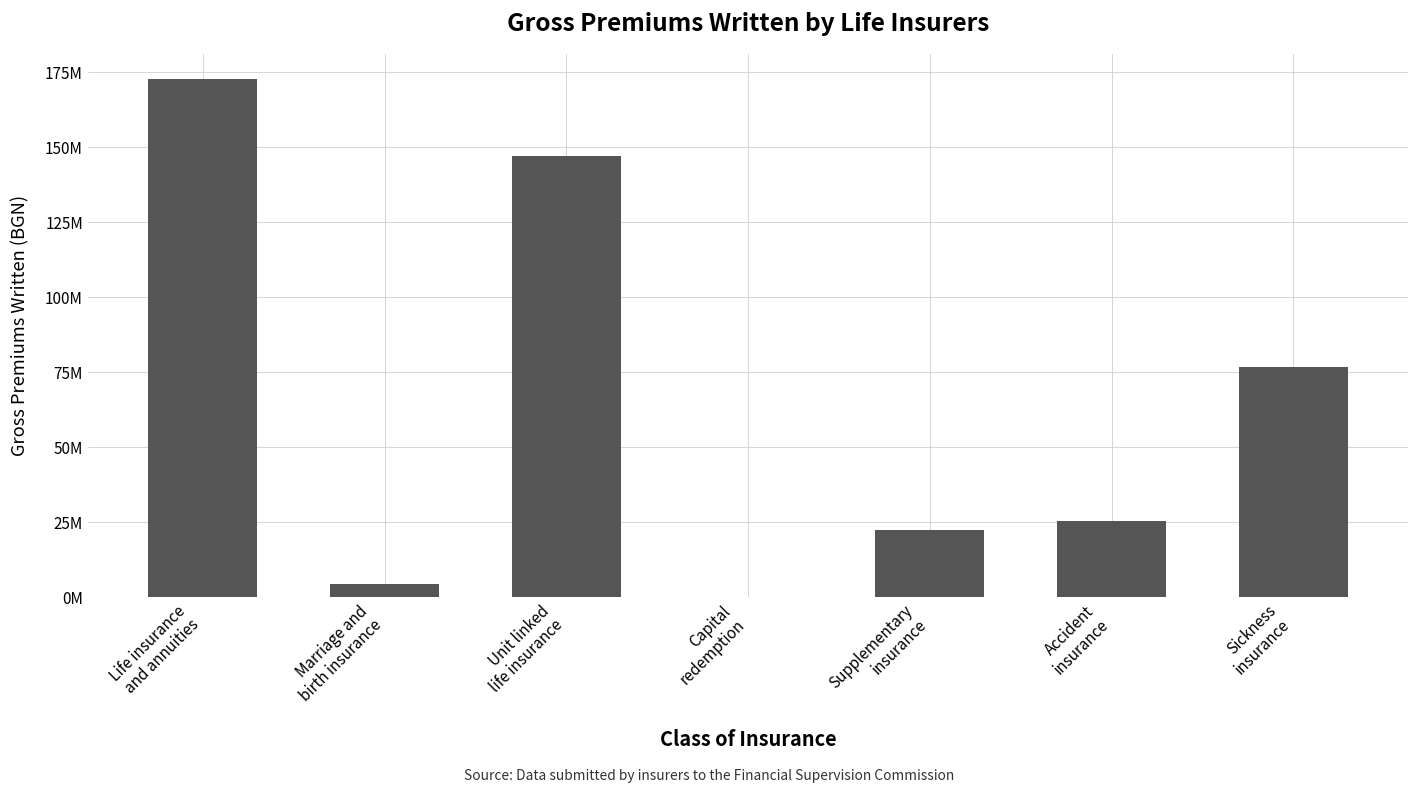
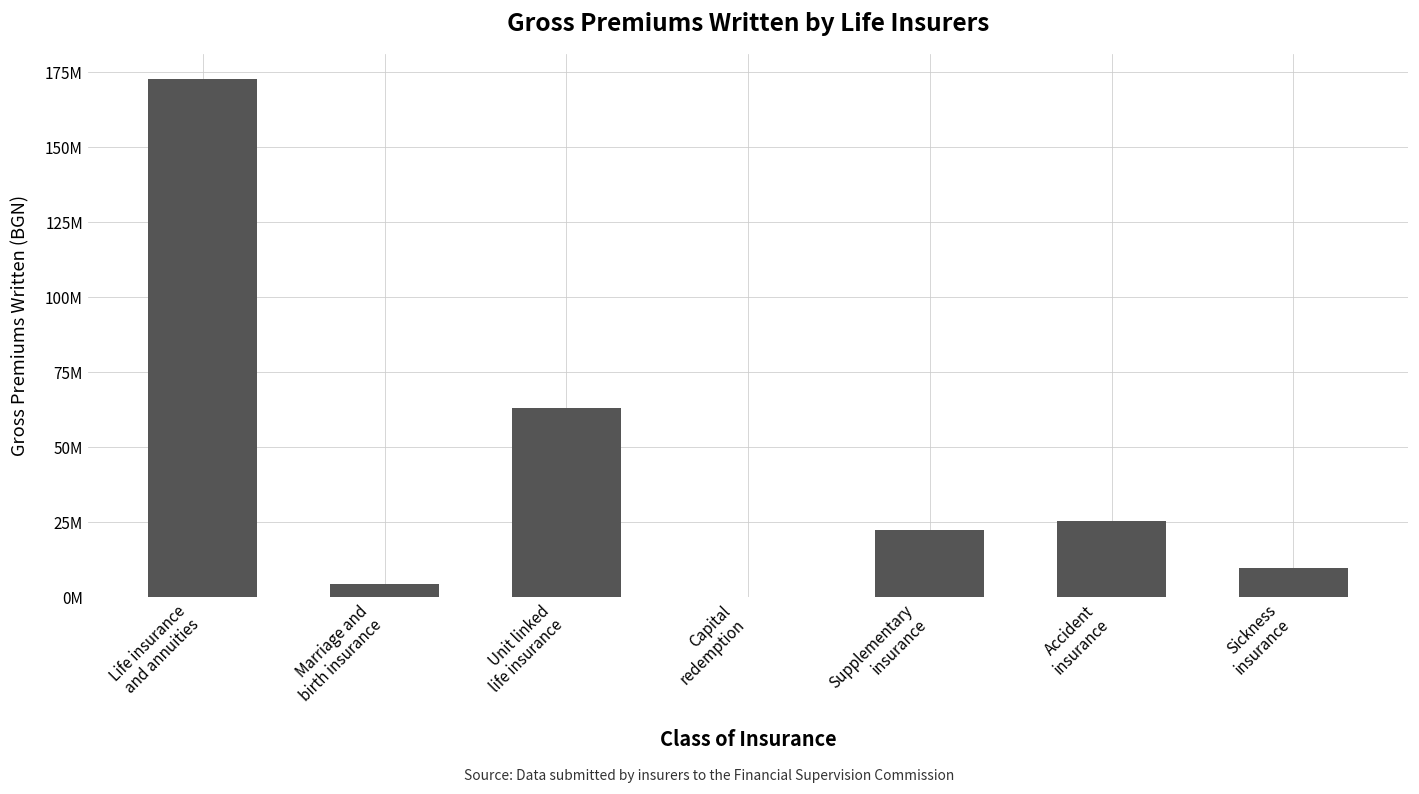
Unit linked life insurance: 147000000 -> 63000000
Sickness insurance: 77000000 -> 10000000
